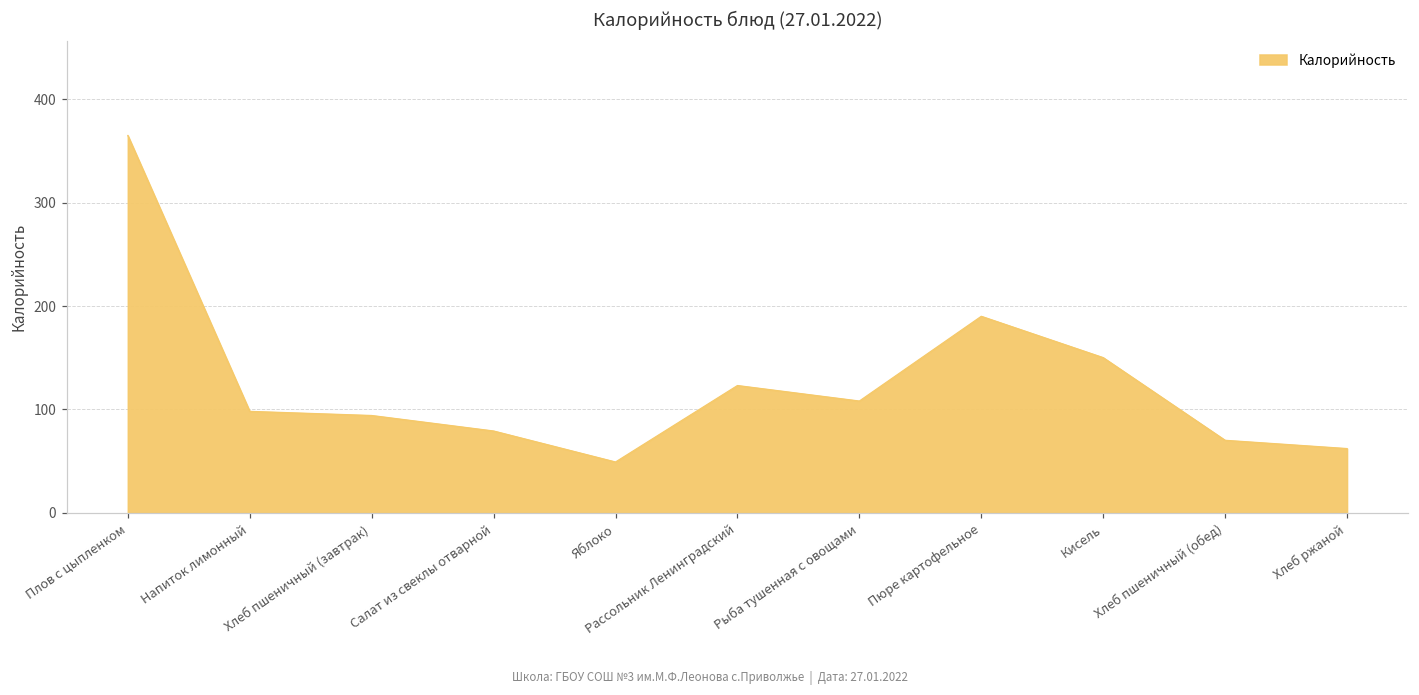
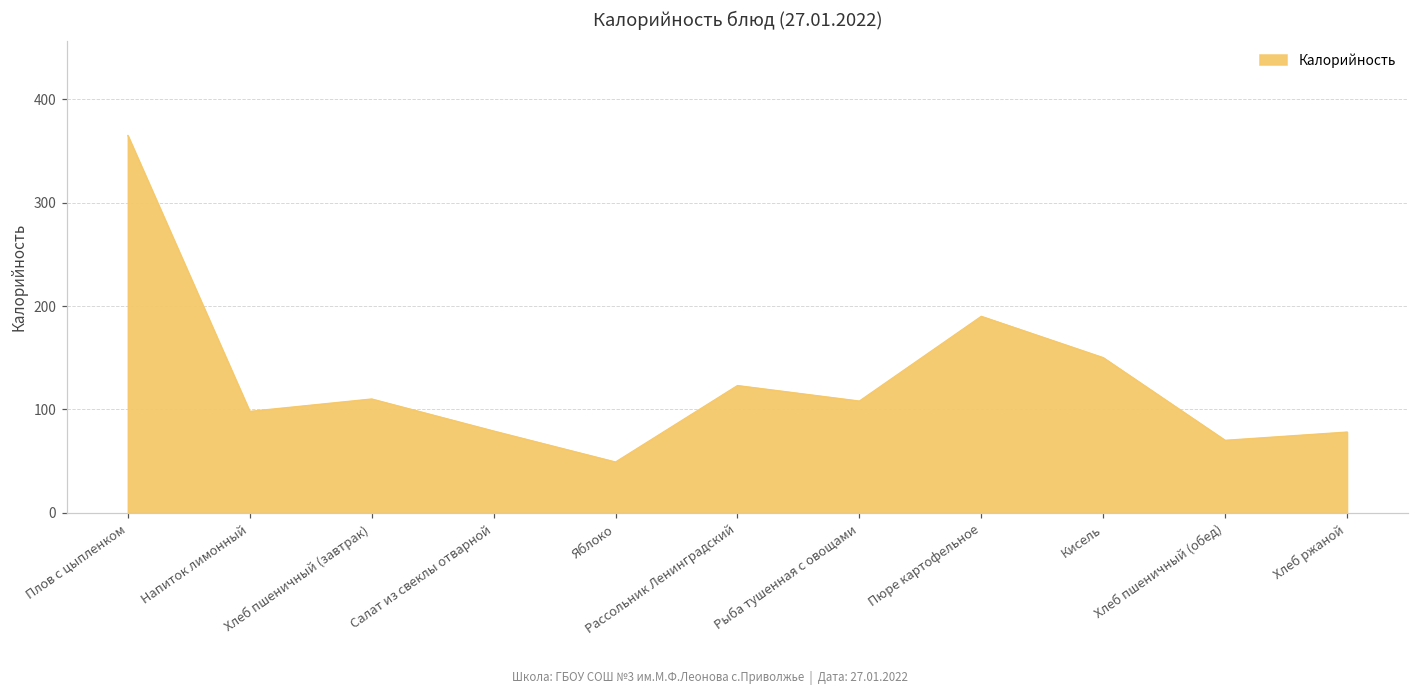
Хлеб пшеничный (завтрак): 90 -> 110
Хлеб ржаной: 60 -> 80
